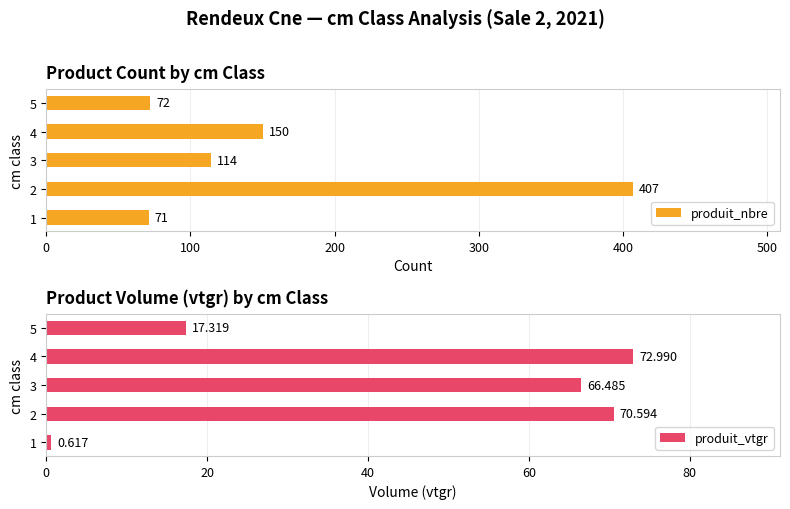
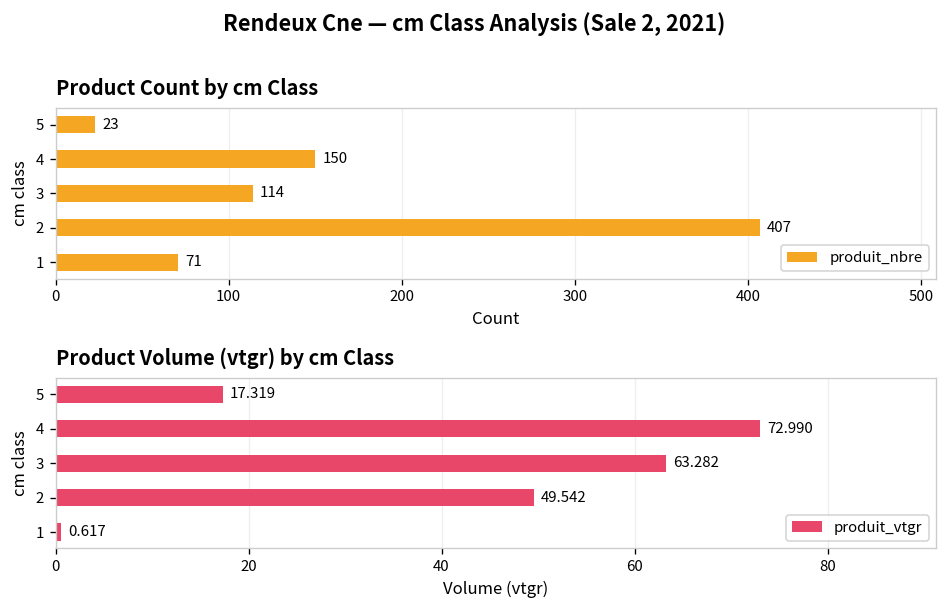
Product Count by cm Class, 5: 72 -> 23
Product Volume (vtgr) by cm Class, 3: 66.485 -> 63.282
Product Volume (vtgr) by cm Class, 2: 70.594 -> 49.542
